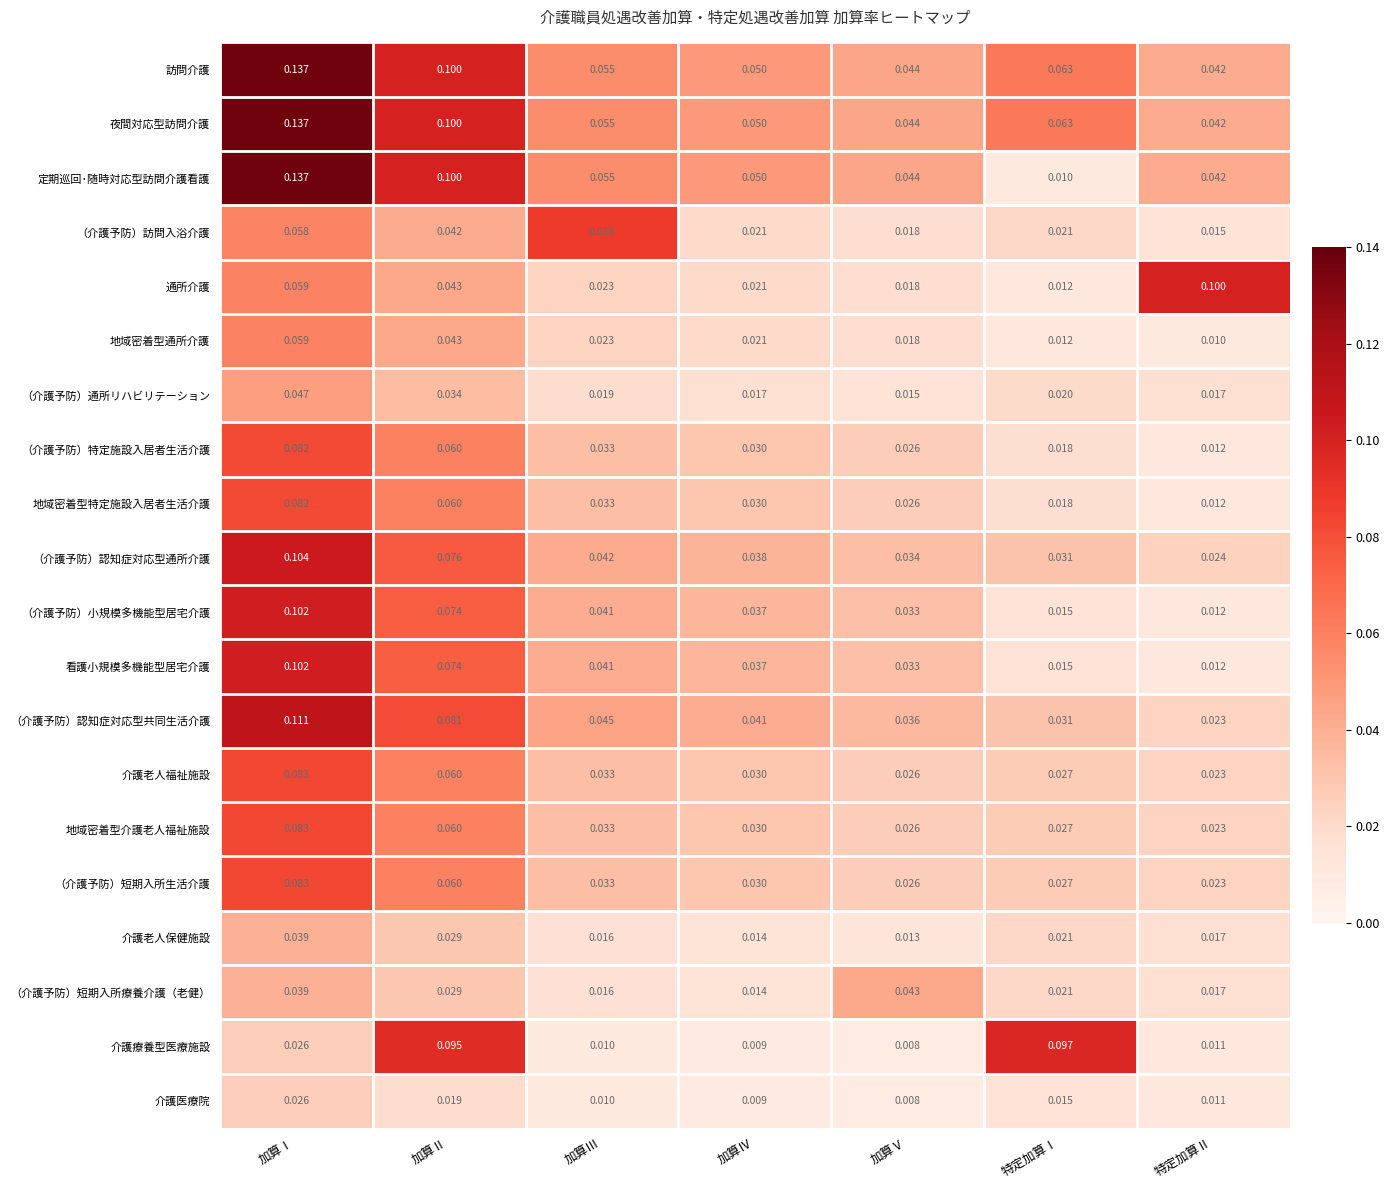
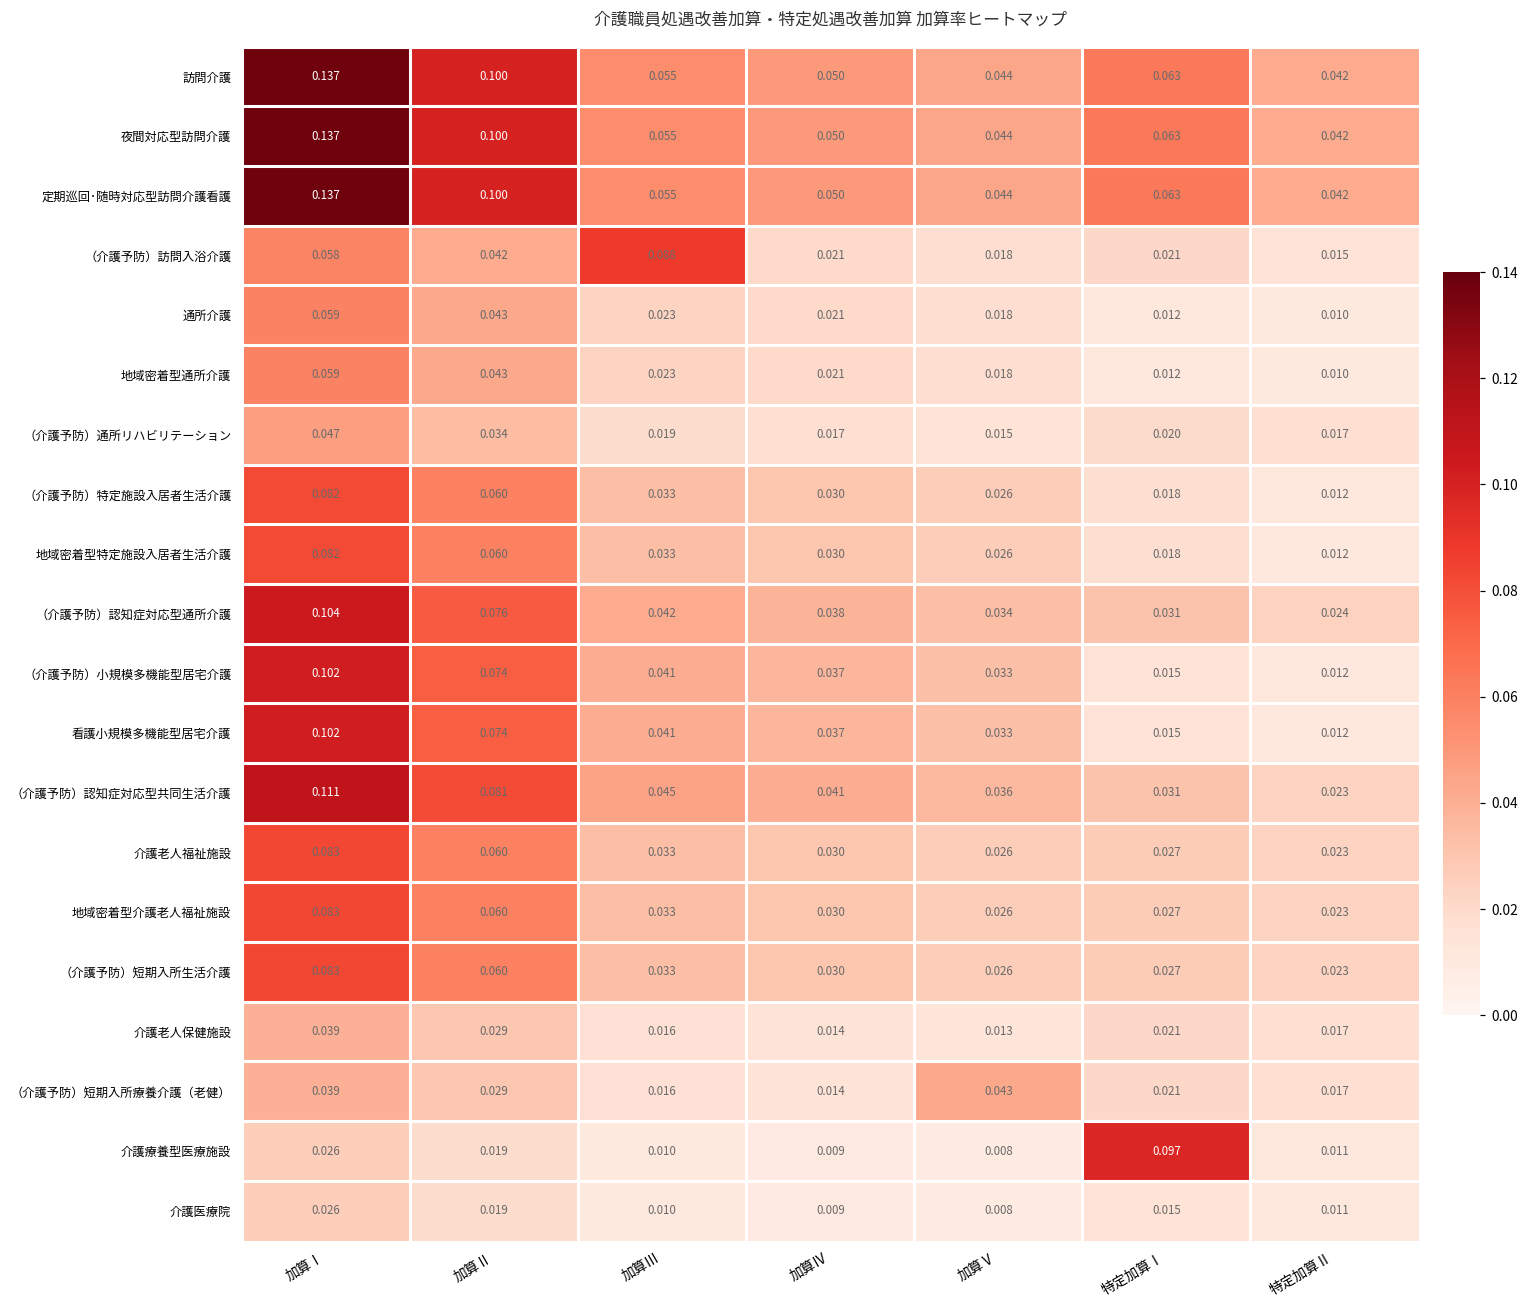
定期巡回･随時対応型訪問介護看護, 特定加算Ⅰ: 0.010 -> 0.063
通所介護, 特定加算Ⅱ: 0.100 -> 0.010
介護療養型医療施設, 加算Ⅱ: 0.095 -> 0.019
